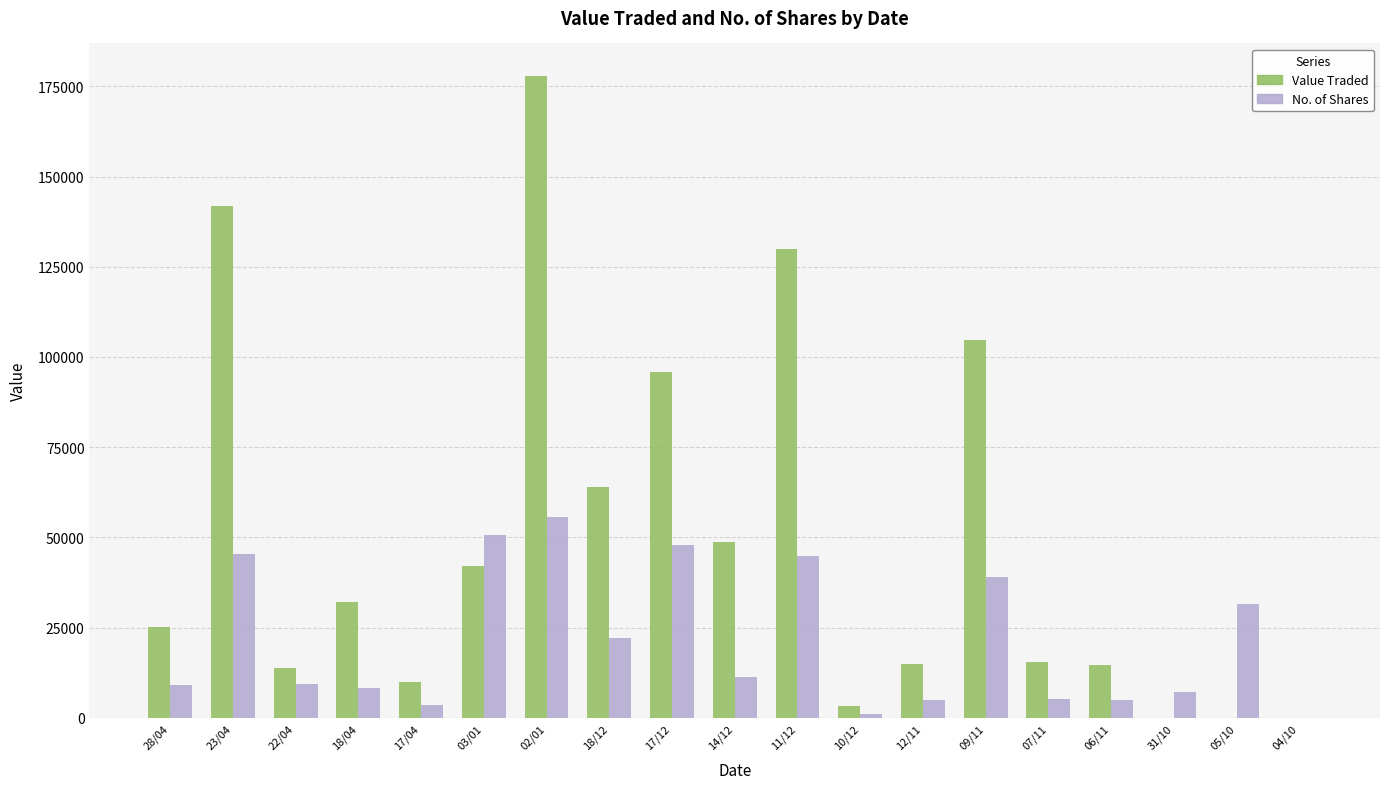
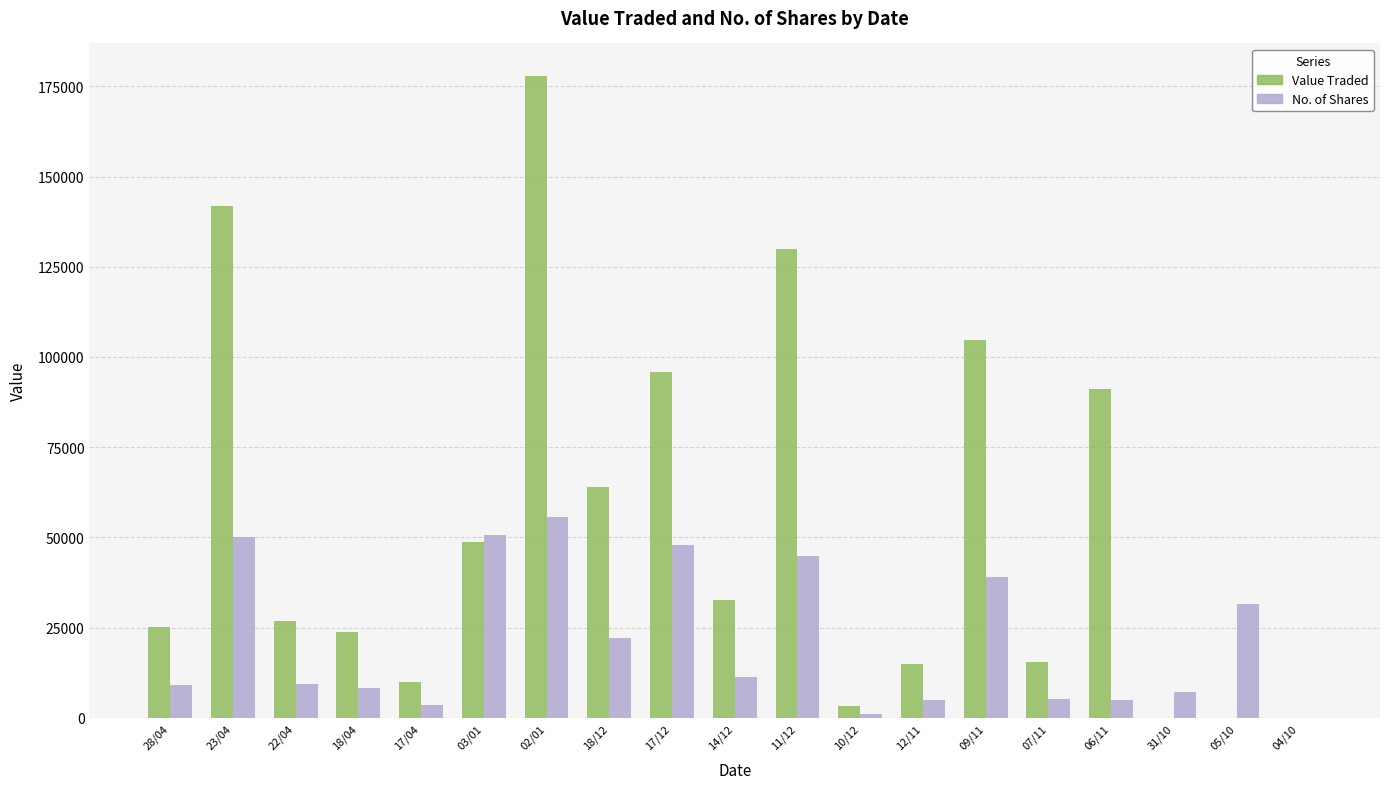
No. of Shares, 23/04: 45000 -> 50000
Value Traded, 22/04: 14000 -> 27000
Value Traded, 18/04: 32000 -> 24000
Value Traded, 03/01: 42000 -> 49000
Value Traded, 14/12: 49000 -> 33000
Value Traded, 06/11: 15000 -> 91000
